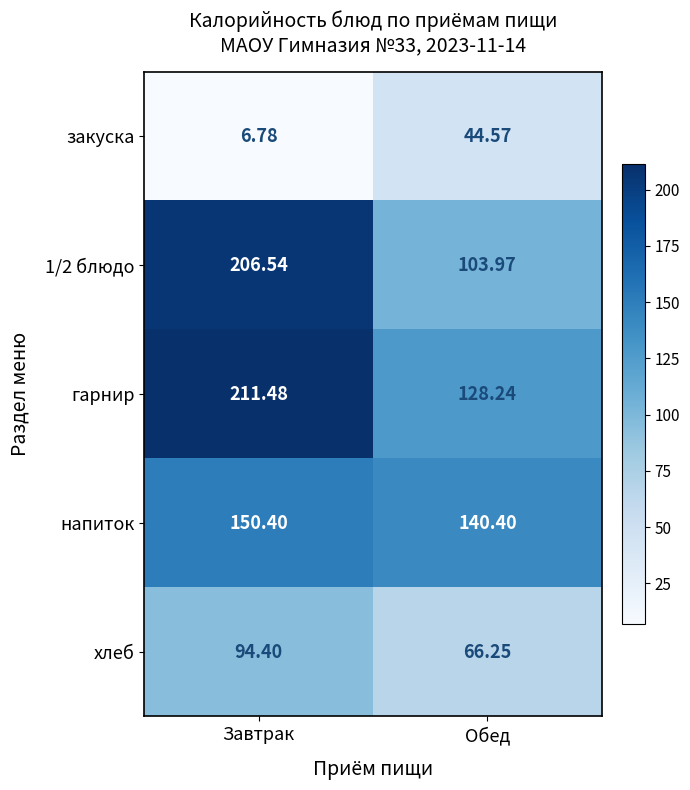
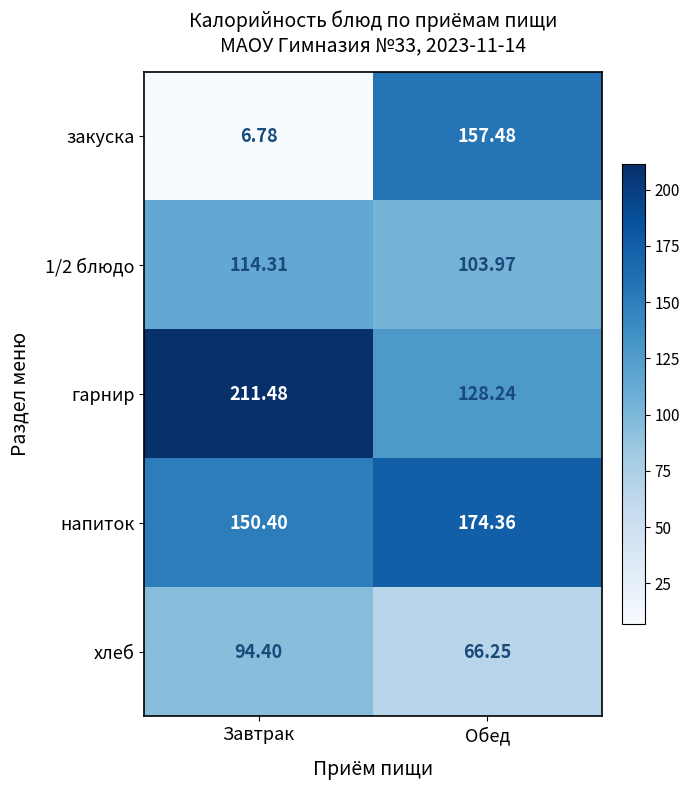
закуска, Обед: 44.57 -> 157.48
1/2 блюдо, Завтрак: 206.54 -> 114.31
напиток, Обед: 140.40 -> 174.36
